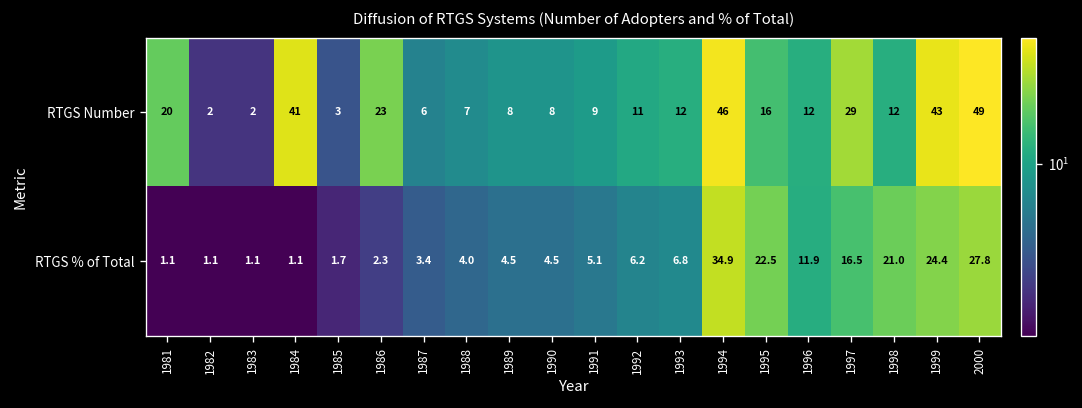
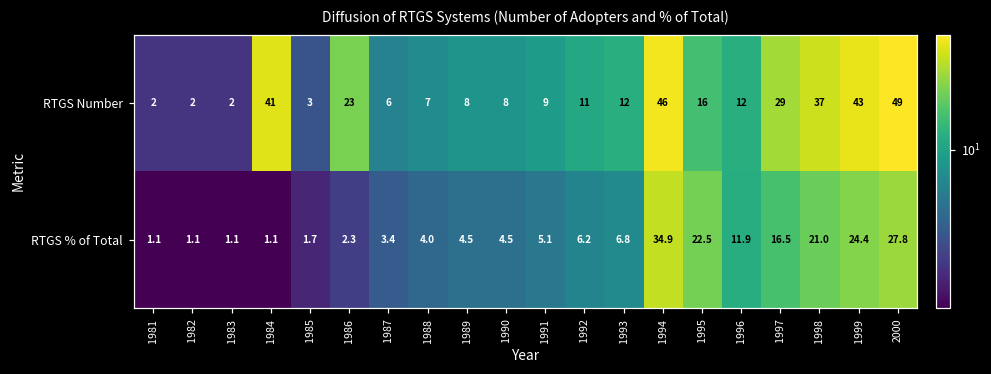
RTGS Number, 1981: 20 -> 2
RTGS Number, 1998: 12 -> 37
